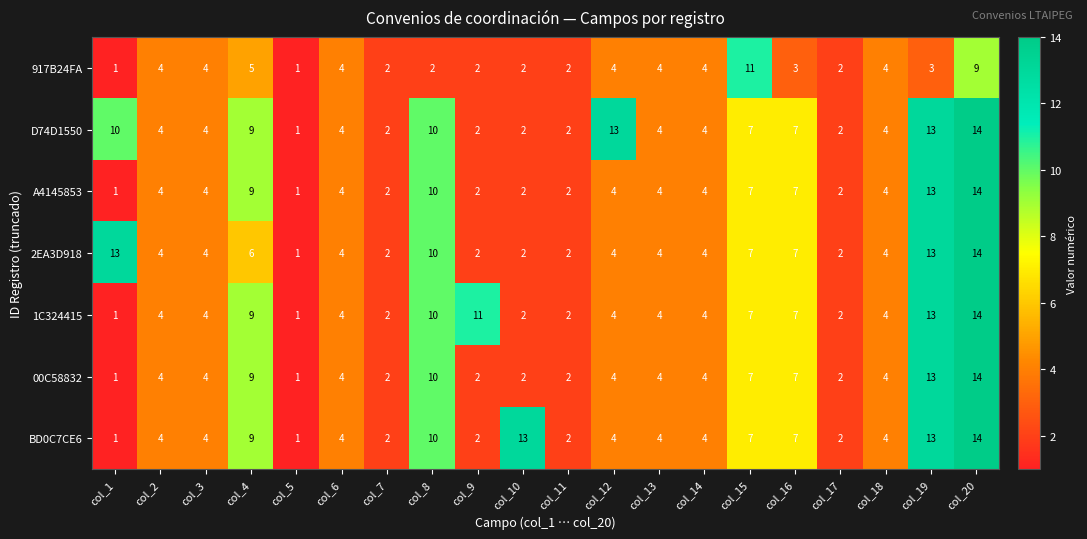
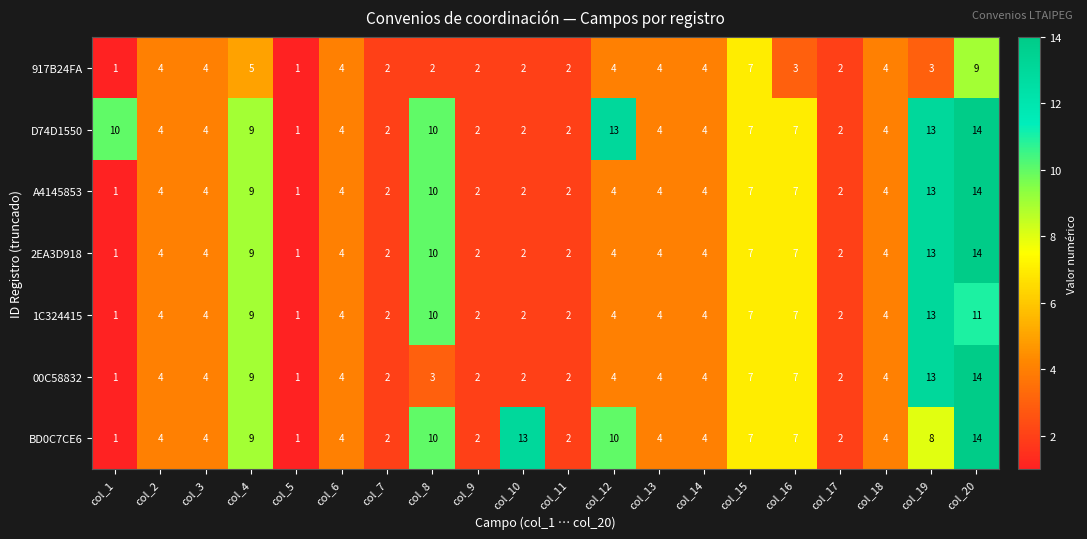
917B24FA, col_15: 11 -> 7
2EA3D918, col_1: 13 -> 1
2EA3D918, col_4: 6 -> 9
1C324415, col_9: 11 -> 2
1C324415, col_20: 14 -> 11
00C58832, col_8: 10 -> 3
BD0C7CE6, col_12: 4 -> 10
BD0C7CE6, col_19: 13 -> 8
